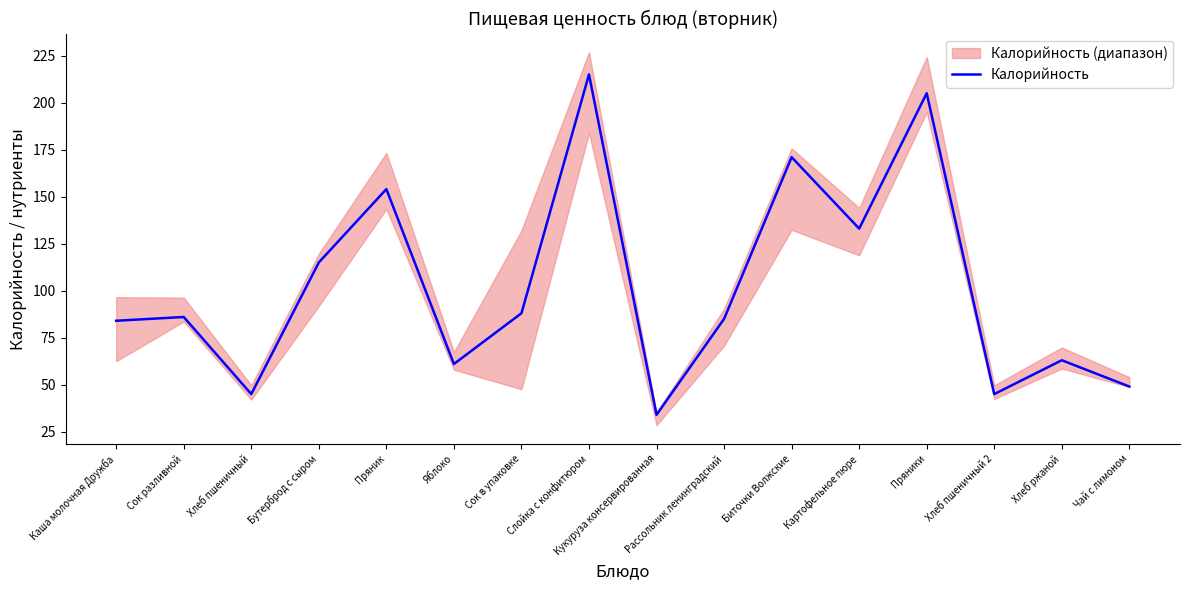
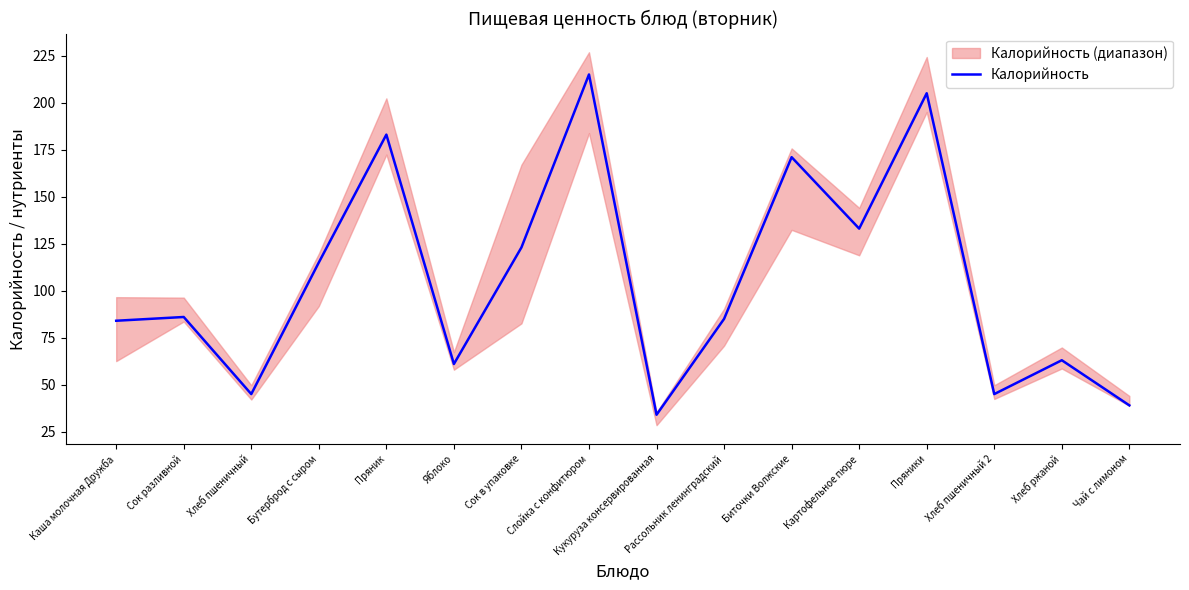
Калорийность, Пряник: 154 -> 183
Калорийность, Сок в упаковке: 88 -> 123
Калорийность, Чай с лимоном: 49 -> 39
